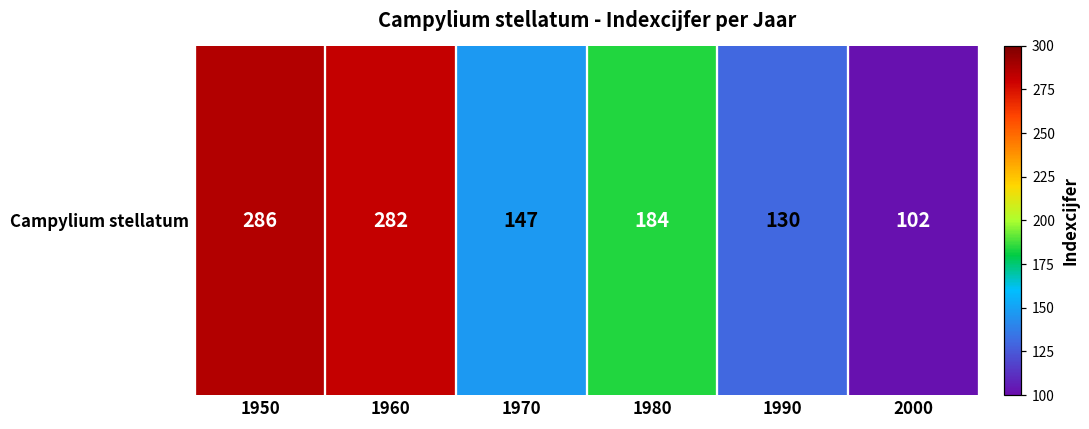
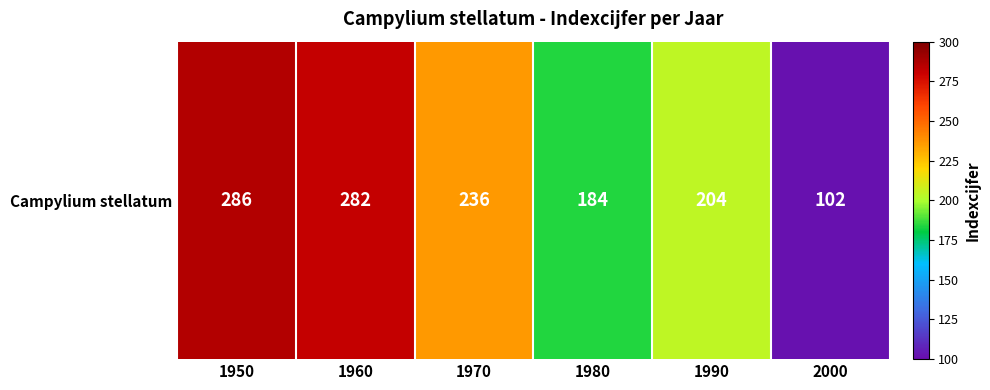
Campylium stellatum, 1970: 147 -> 236
Campylium stellatum, 1990: 130 -> 204
